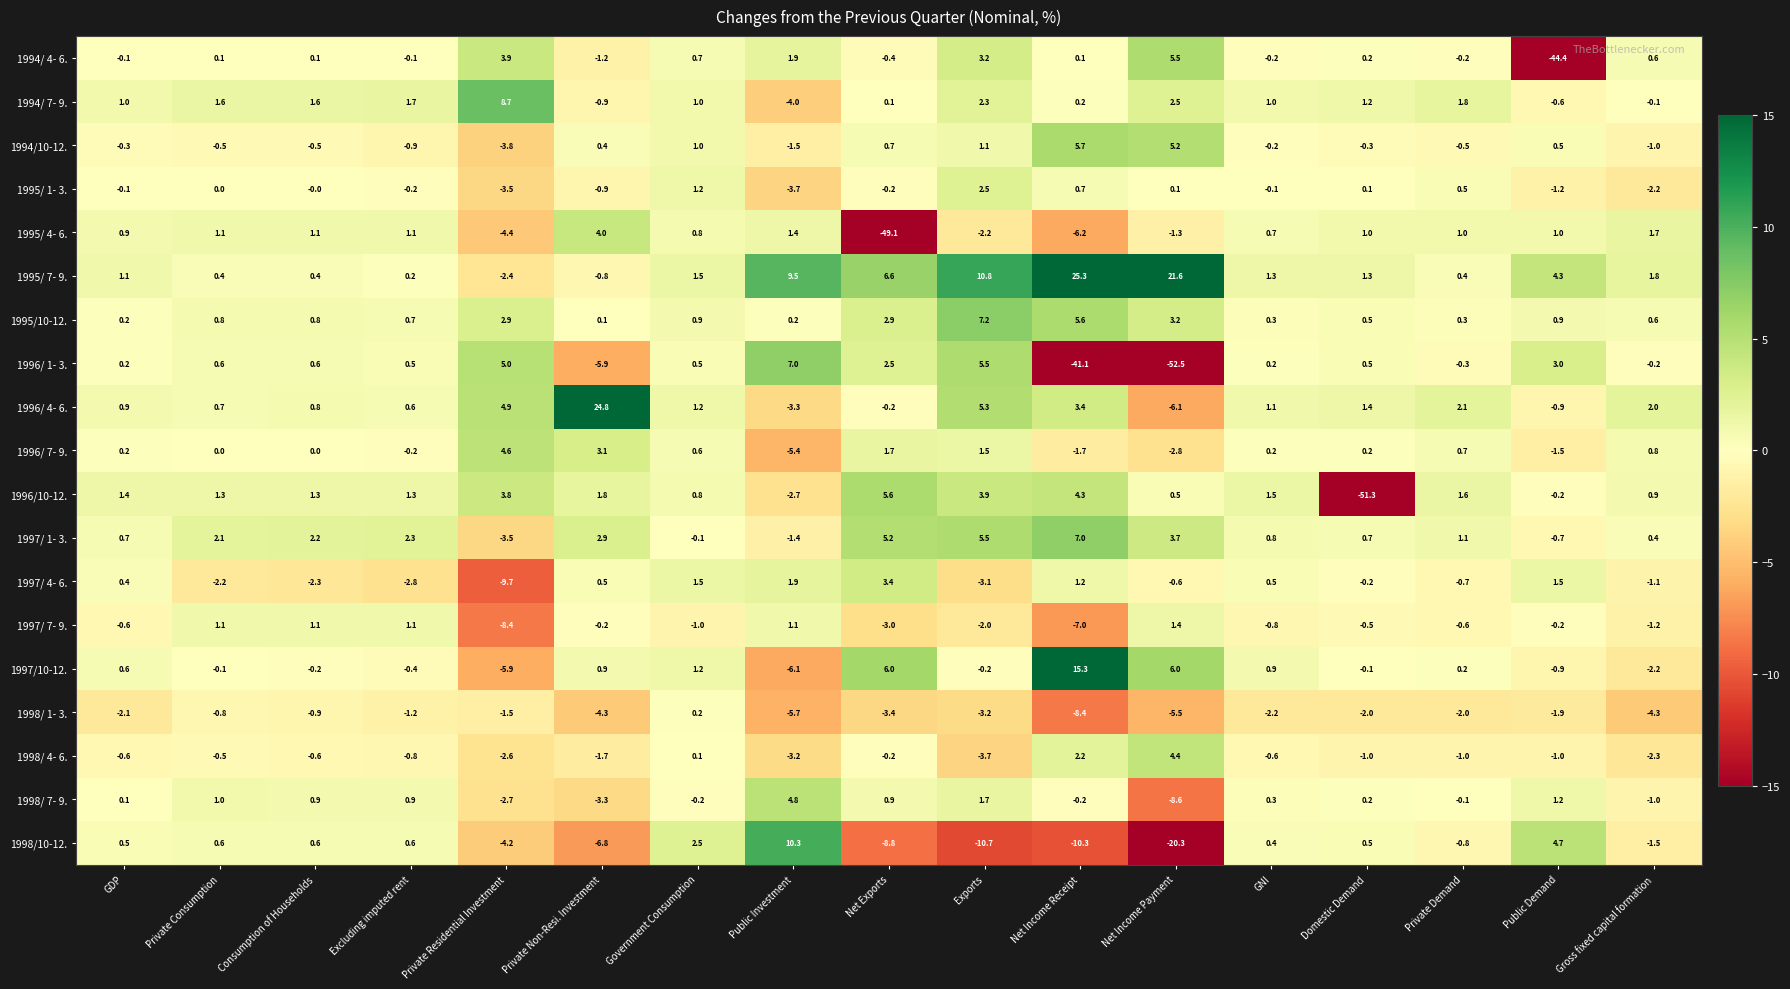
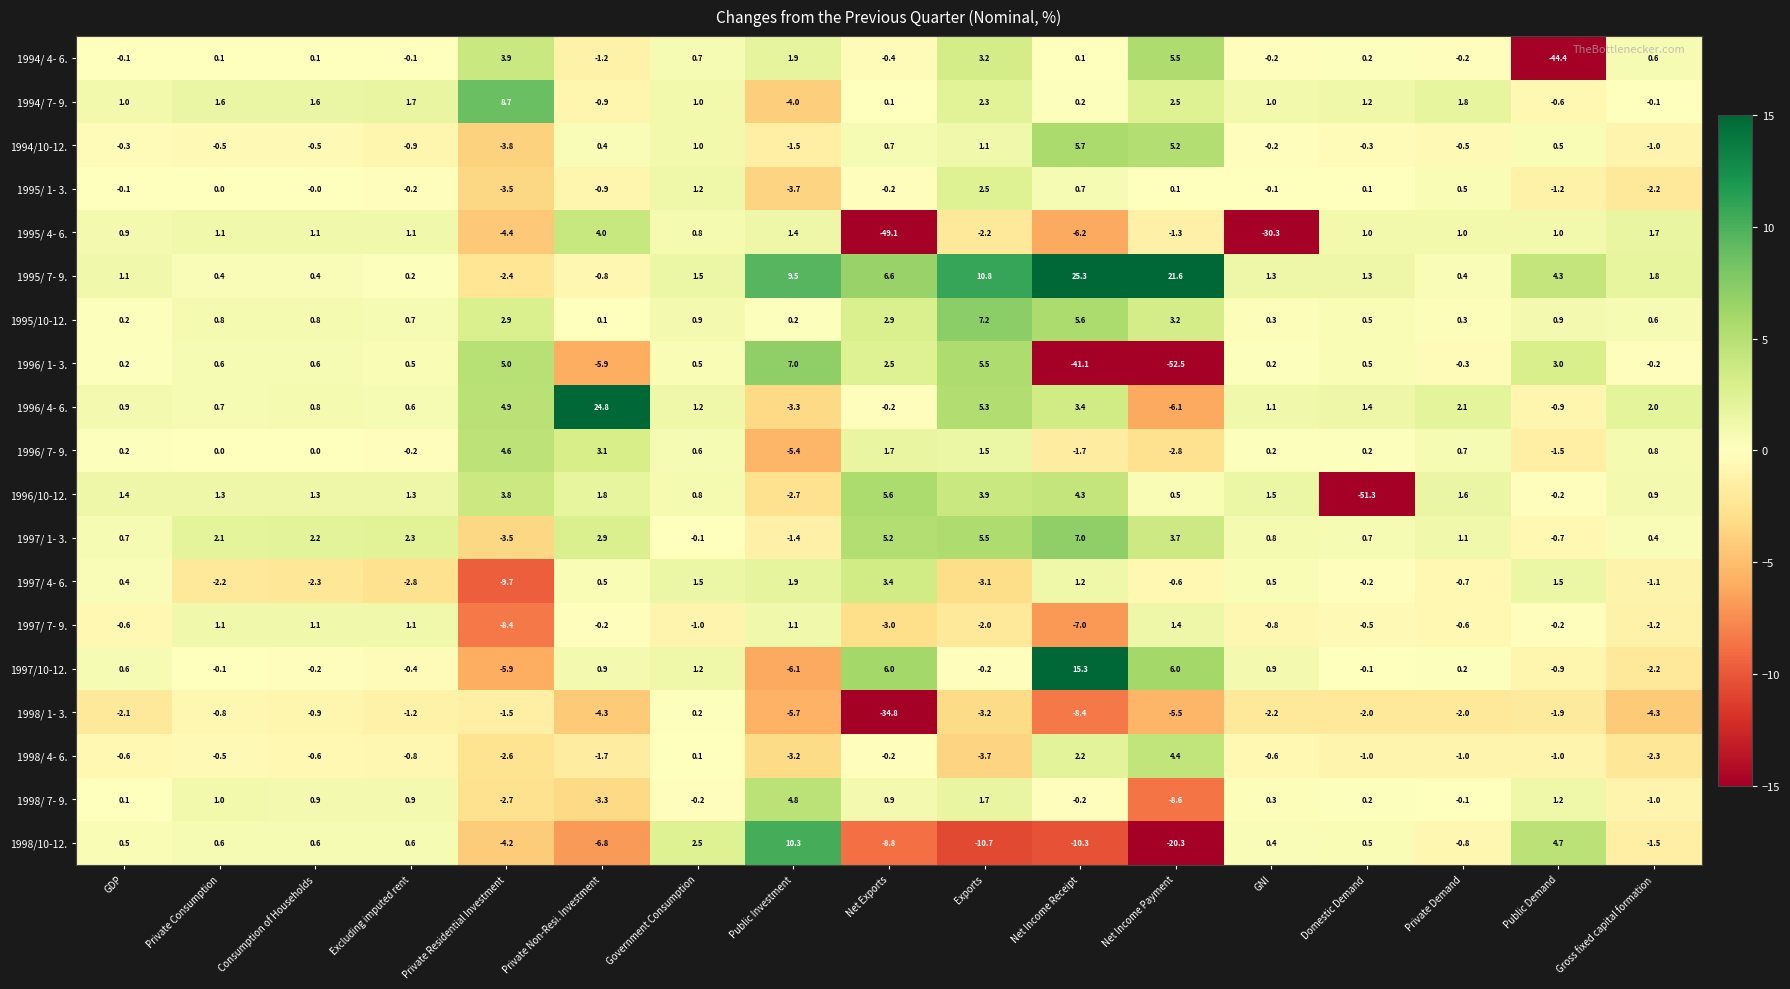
1995/ 4- 6., GNI: 0.7 -> -30.3
1998/ 1- 3., Net Exports: -3.4 -> -34.8
